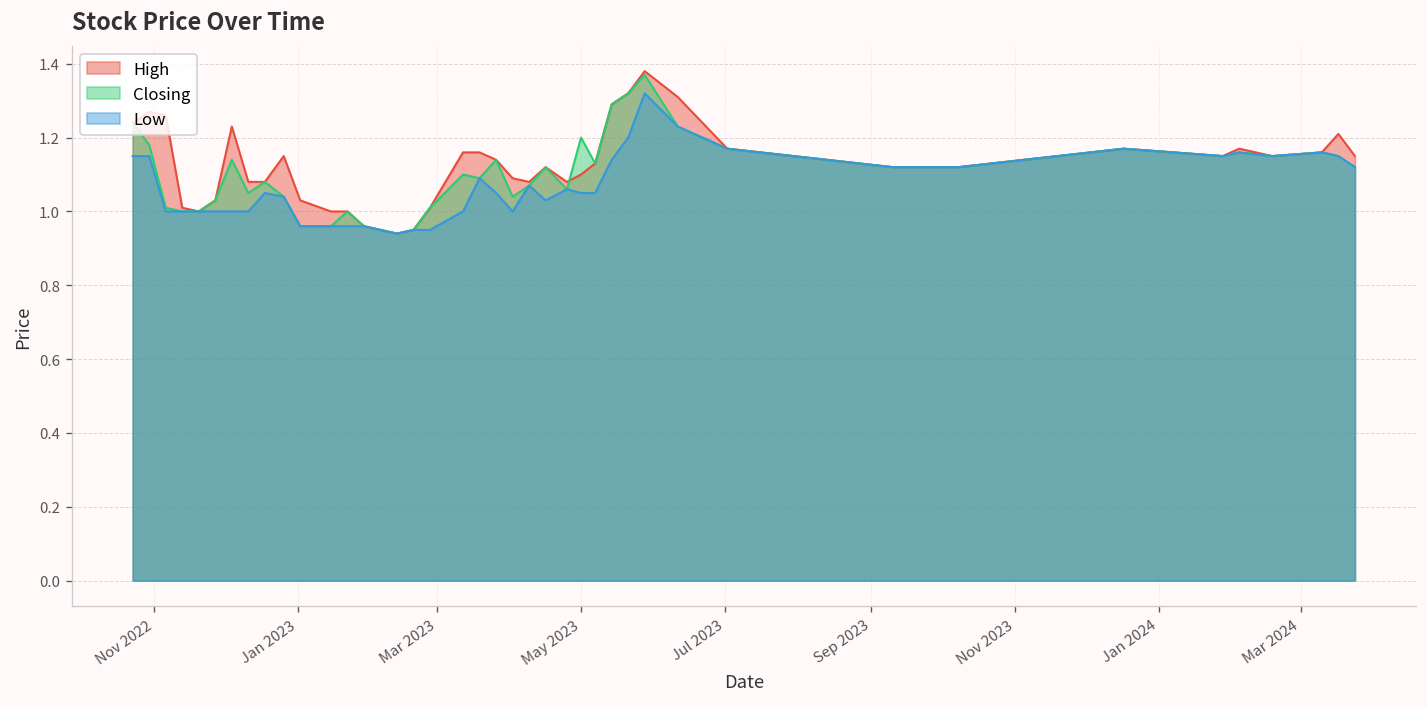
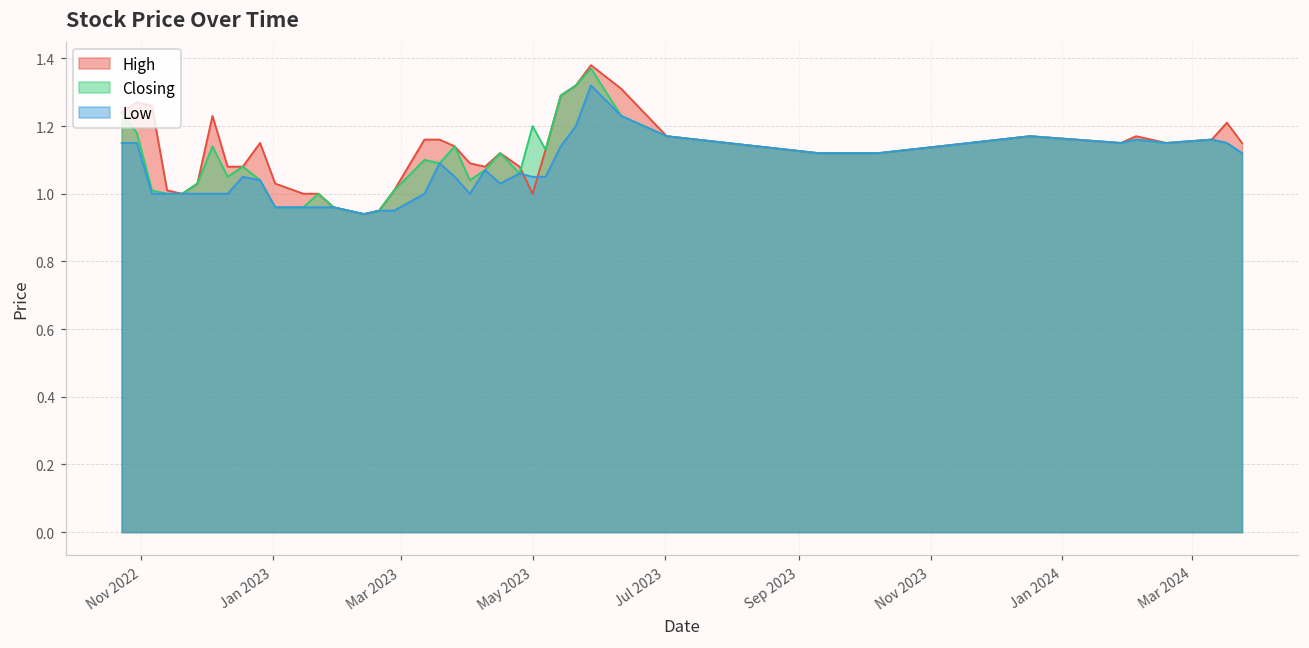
High, May 2023: 1.1 -> 1.0
